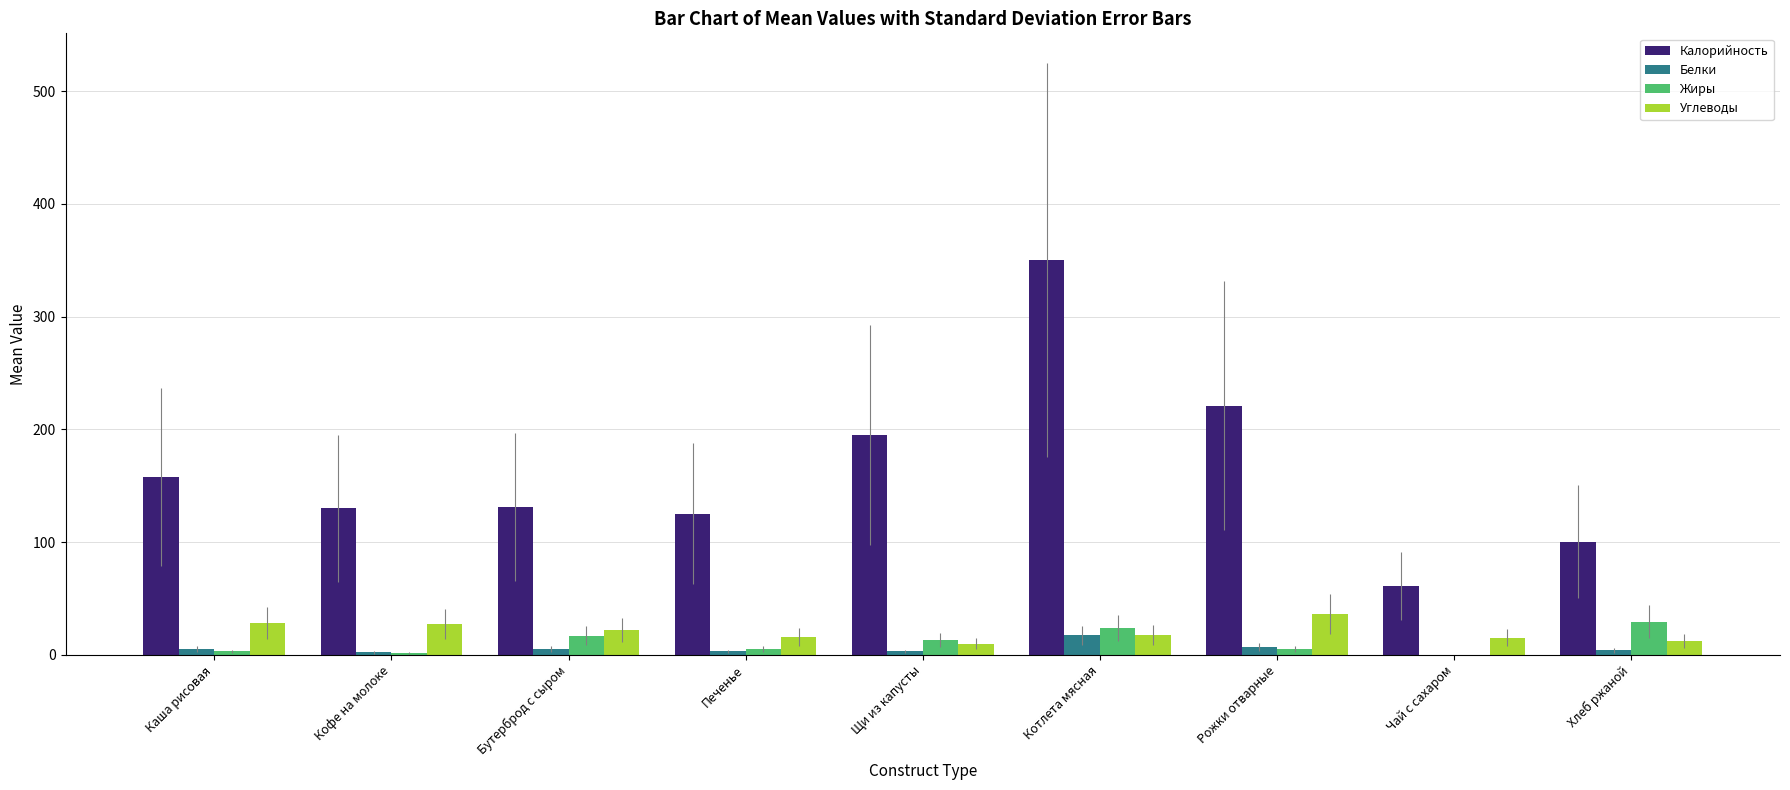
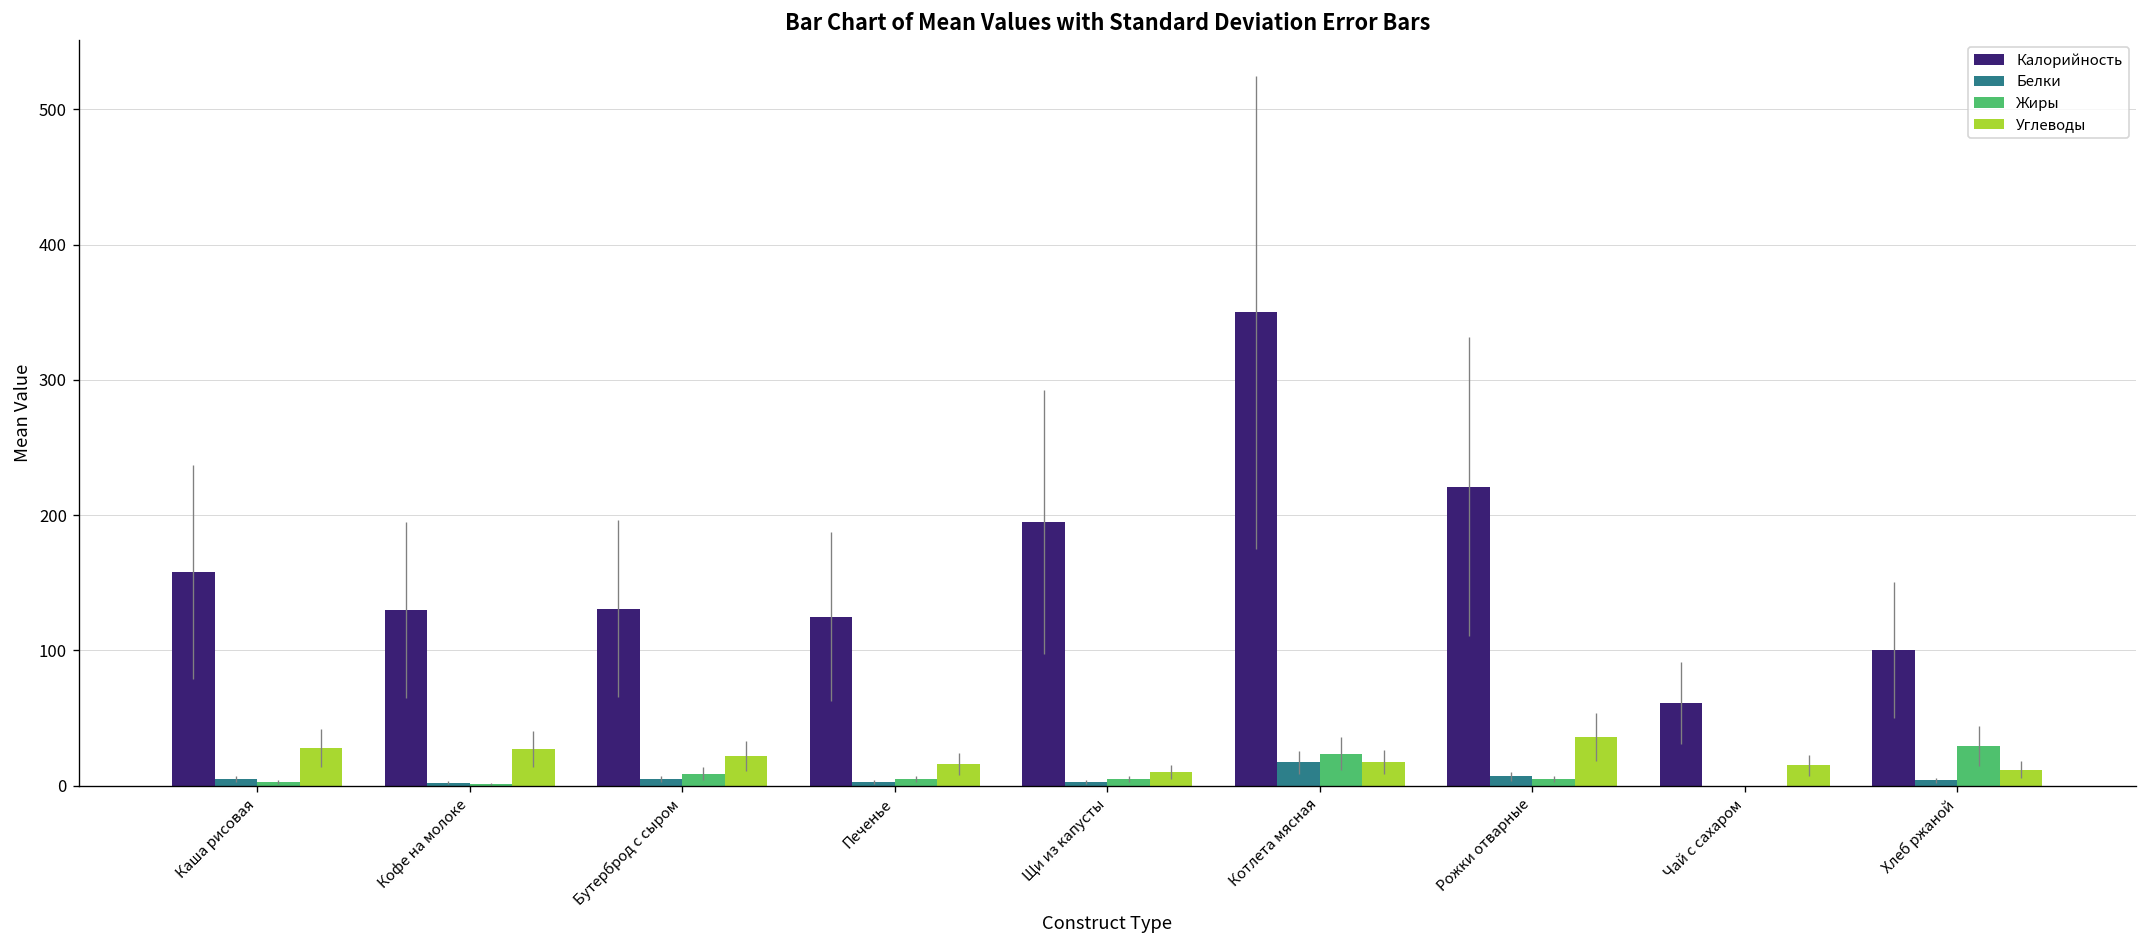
Жиры, Бутерброд с сыром: 17 -> 9
Жиры, Щи из капусты: 13 -> 5
